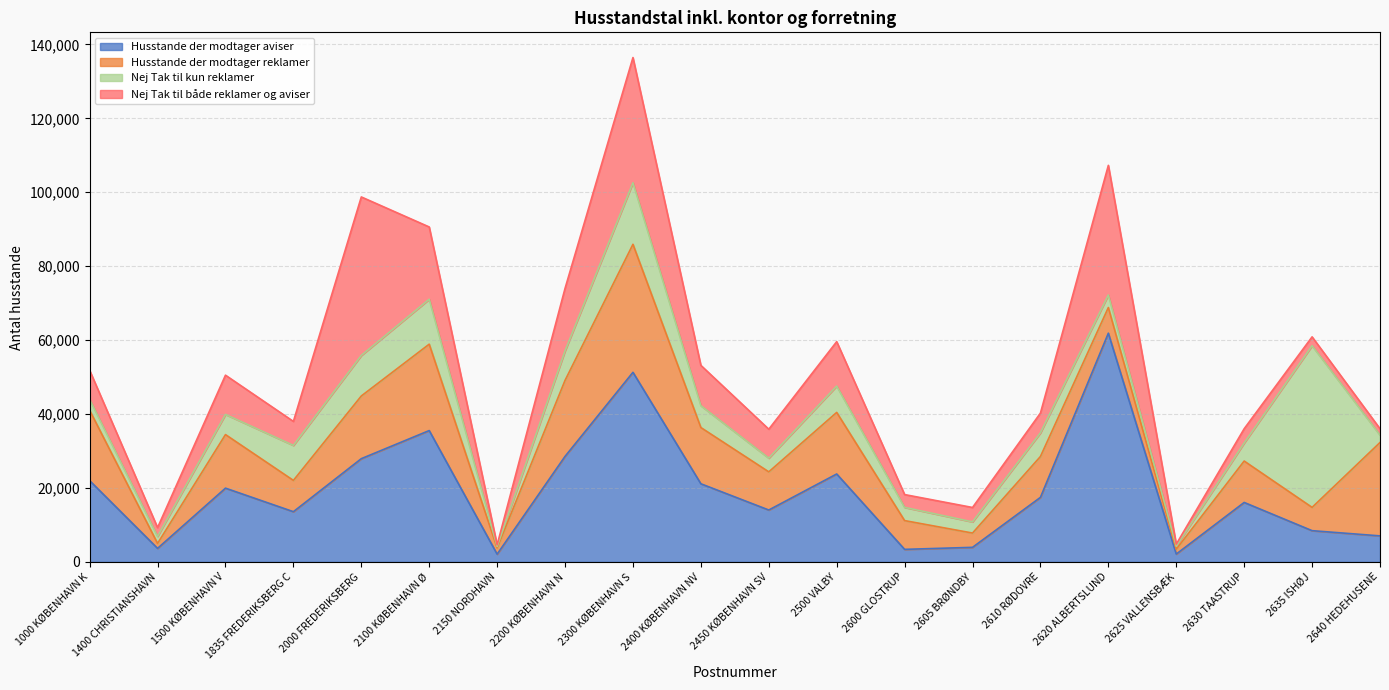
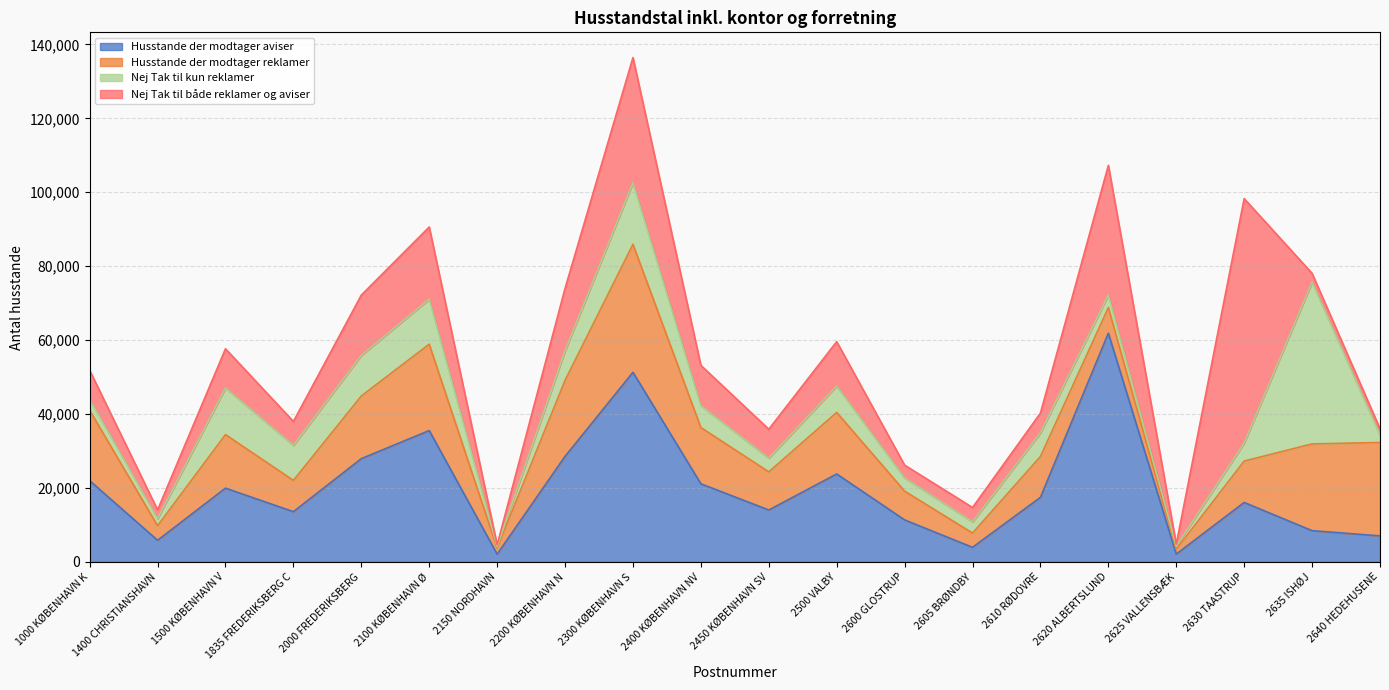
Husstande der modtager aviser, 1400 CHRISTIANSHAVN: 4,000 -> 6,000
Husstande der modtager reklamer, 1400 CHRISTIANSHAVN: 1,000 -> 4,000
Nej Tak til kun reklamer, 1500 KØBENHAVN V: 5,000 -> 13,000
Nej Tak til både reklamer og aviser, 2000 FREDERIKSBERG: 43,000 -> 16,000
Husstande der modtager aviser, 2600 GLOSTRUP: 3,000 -> 11,000
Nej Tak til både reklamer og aviser, 2630 TAASTRUP: 4,000 -> 66,000
Husstande der modtager reklamer, 2635 ISHØJ: 6,000 -> 23,000
